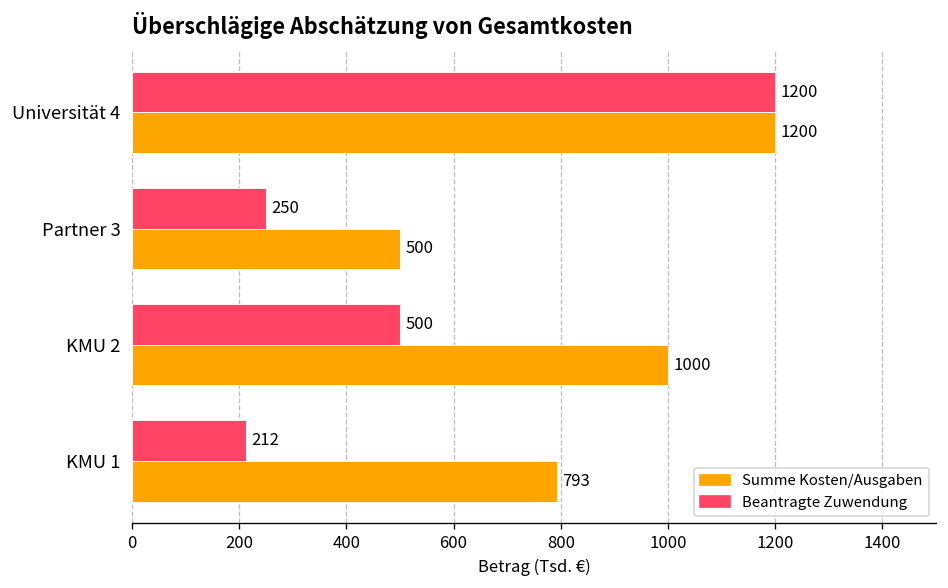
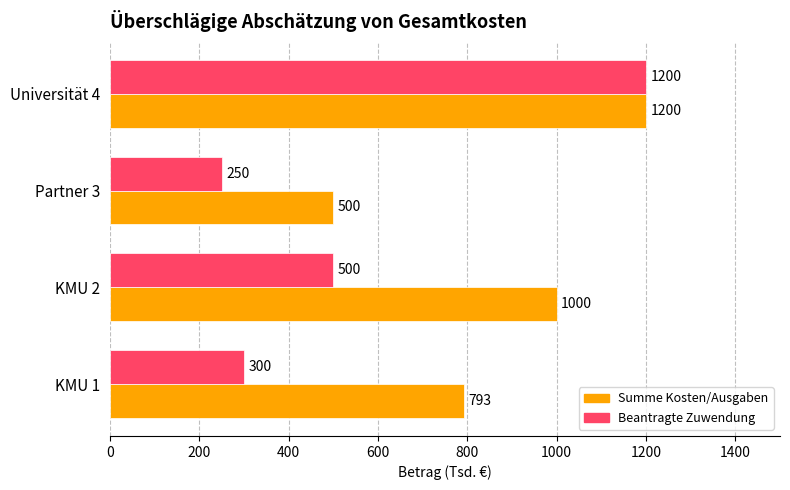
Beantragte Zuwendung, KMU 1: 212 -> 300
